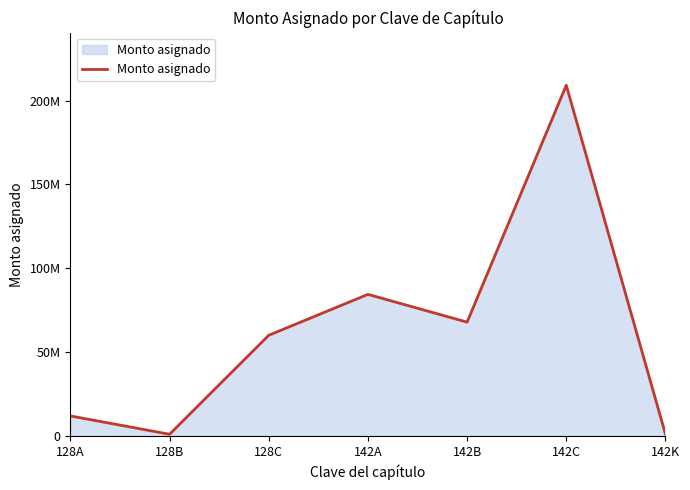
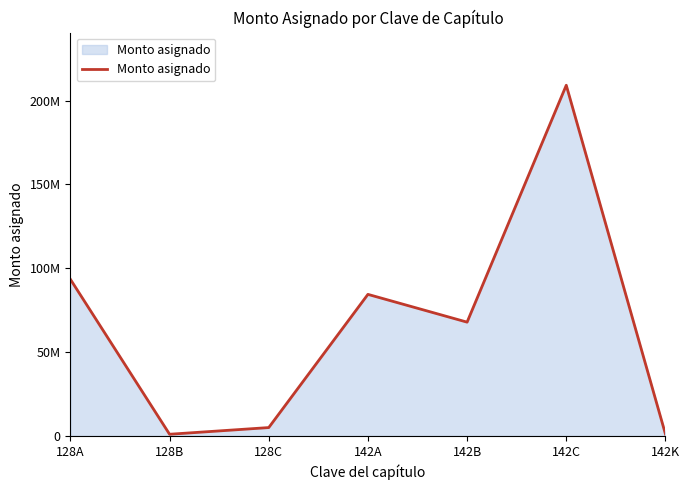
128A: 12000000 -> 93000000
128C: 60000000 -> 5000000
